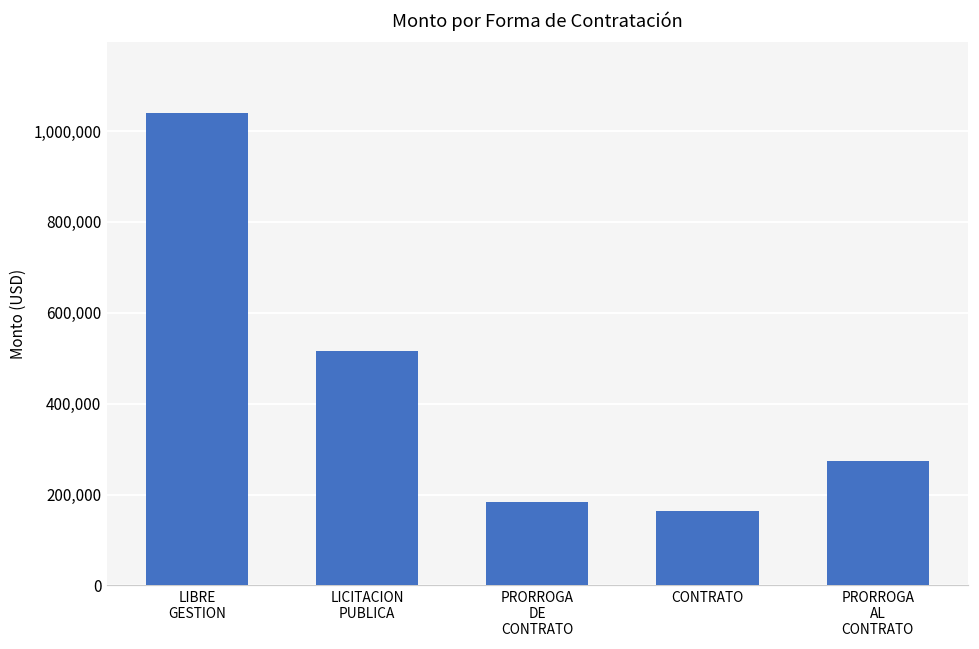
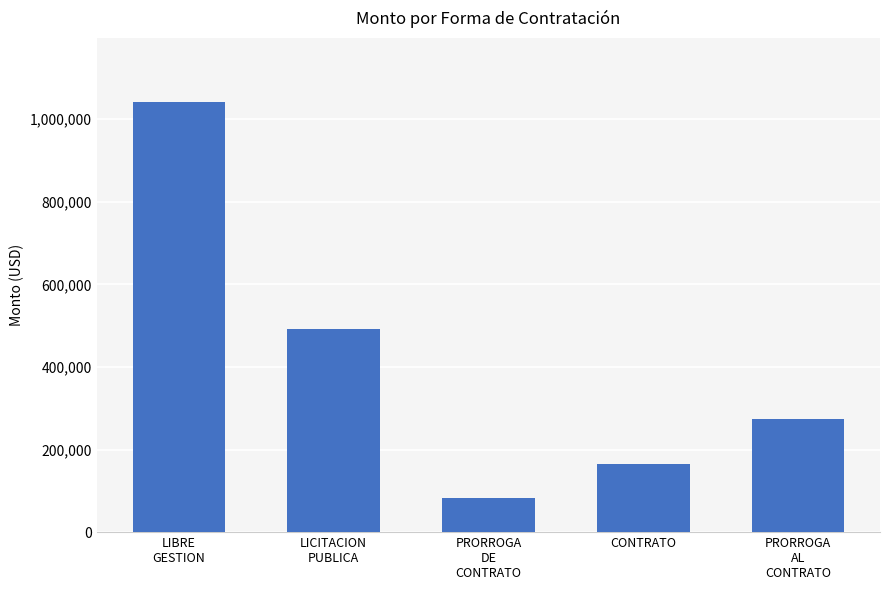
LICITACION PUBLICA: 520,000 -> 490,000
PRORROGA DE CONTRATO: 180,000 -> 80,000
